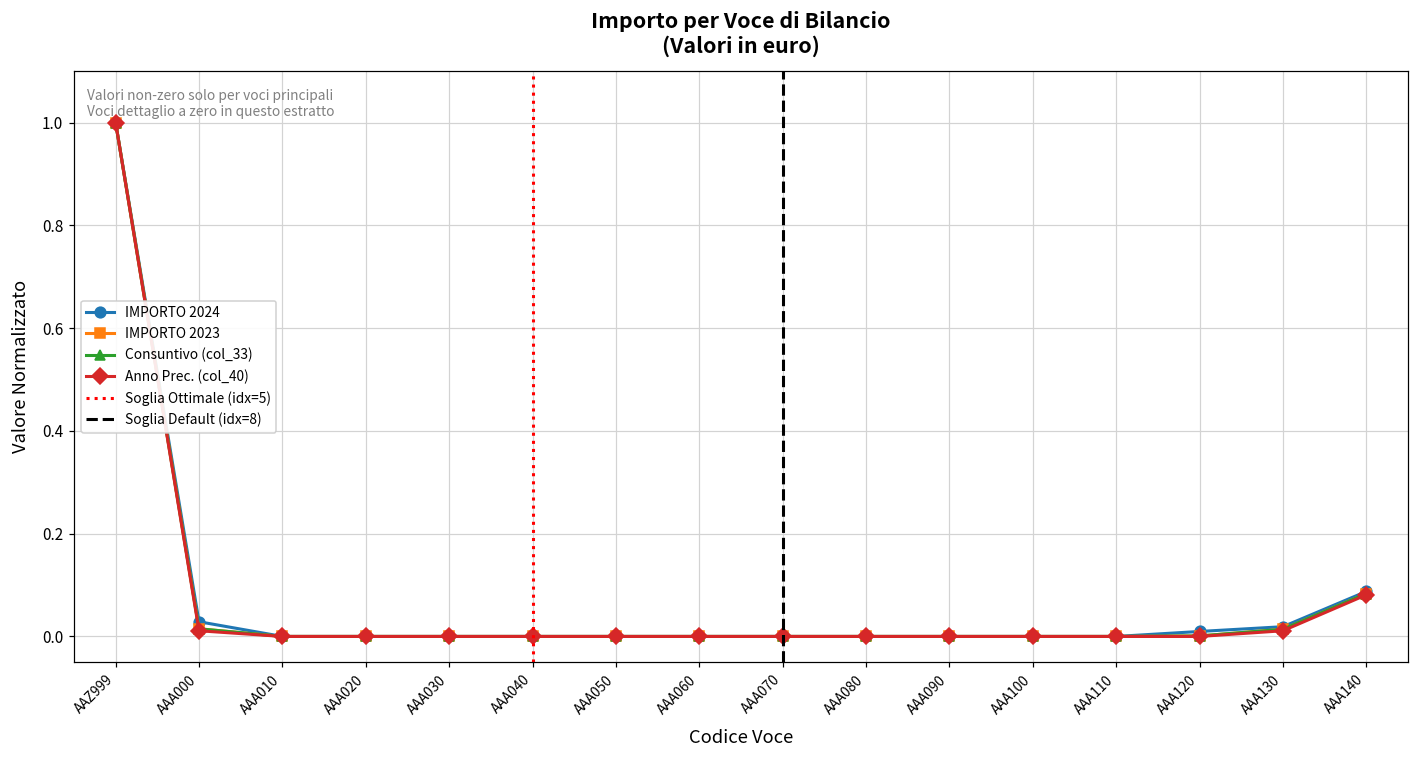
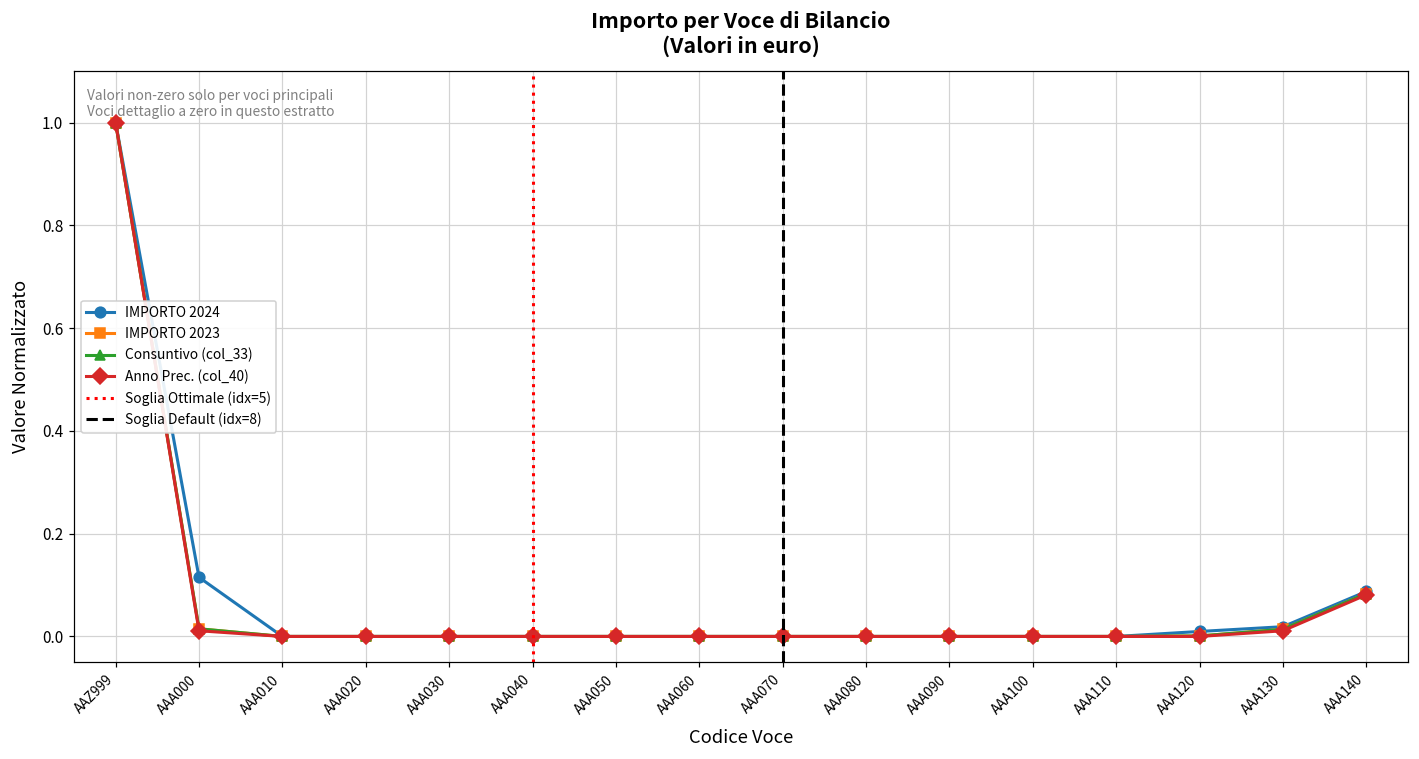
IMPORTO 2024, AAA000: 0.03 -> 0.12
